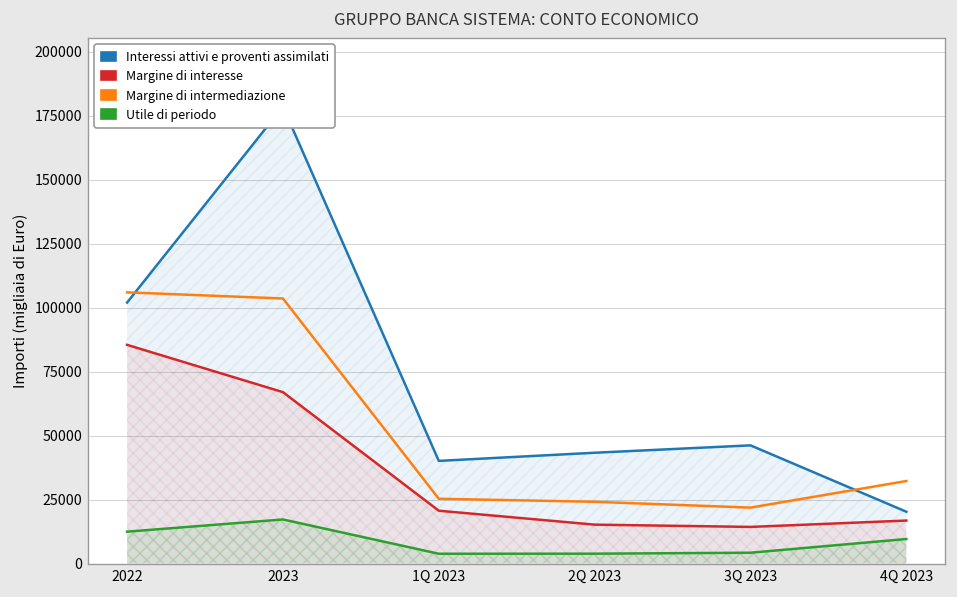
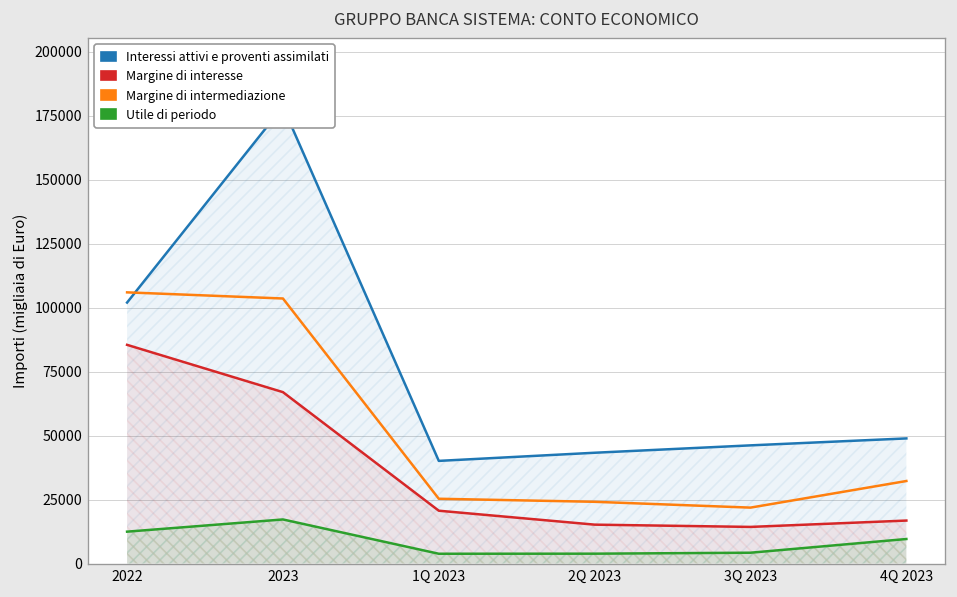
Interessi attivi e proventi assimilati, 4Q 2023: 20000 -> 49000
